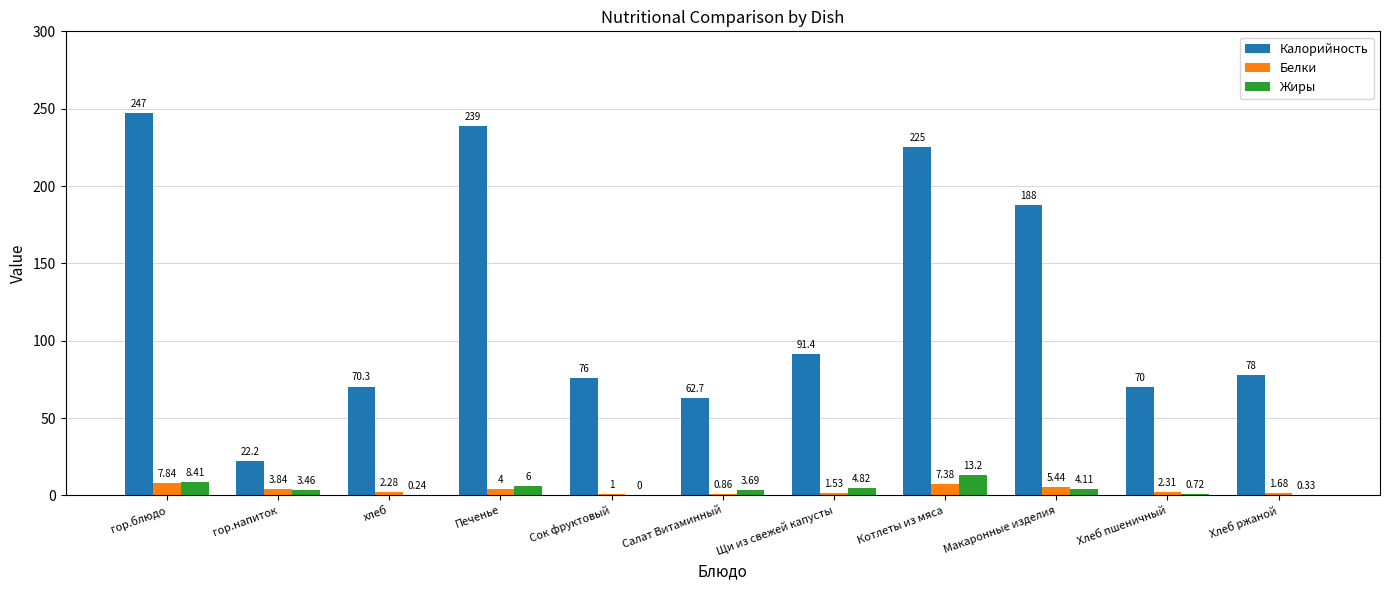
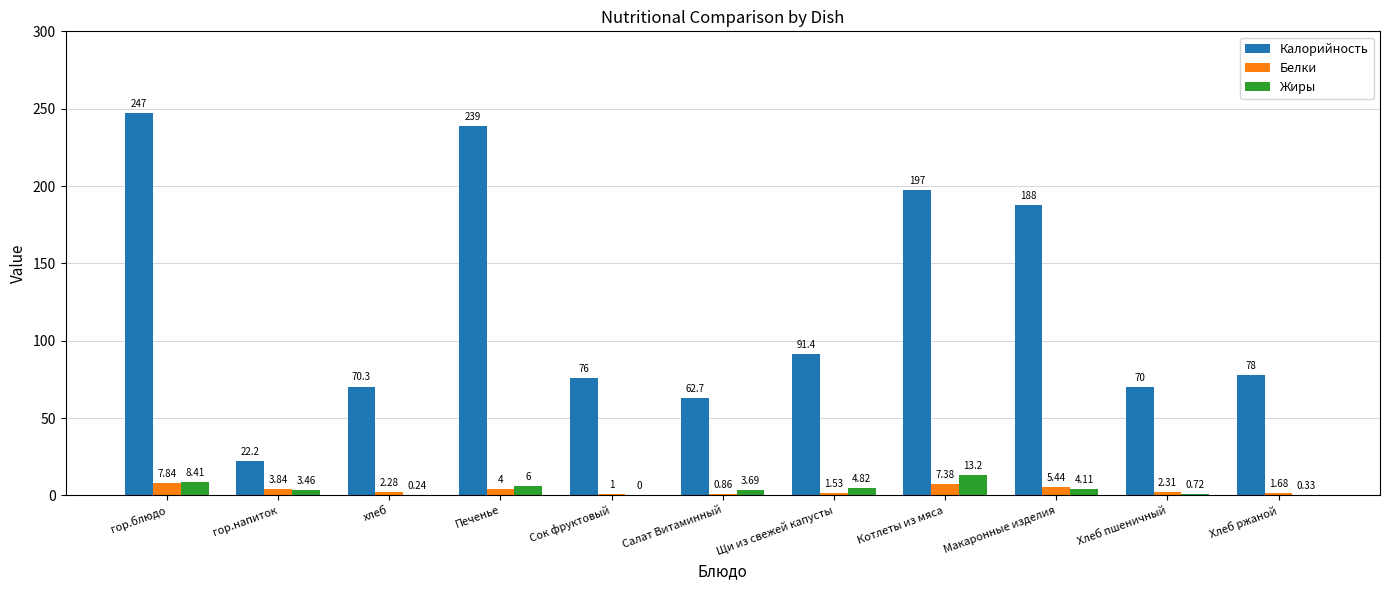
Калорийность, Котлеты из мяса: 225 -> 197
